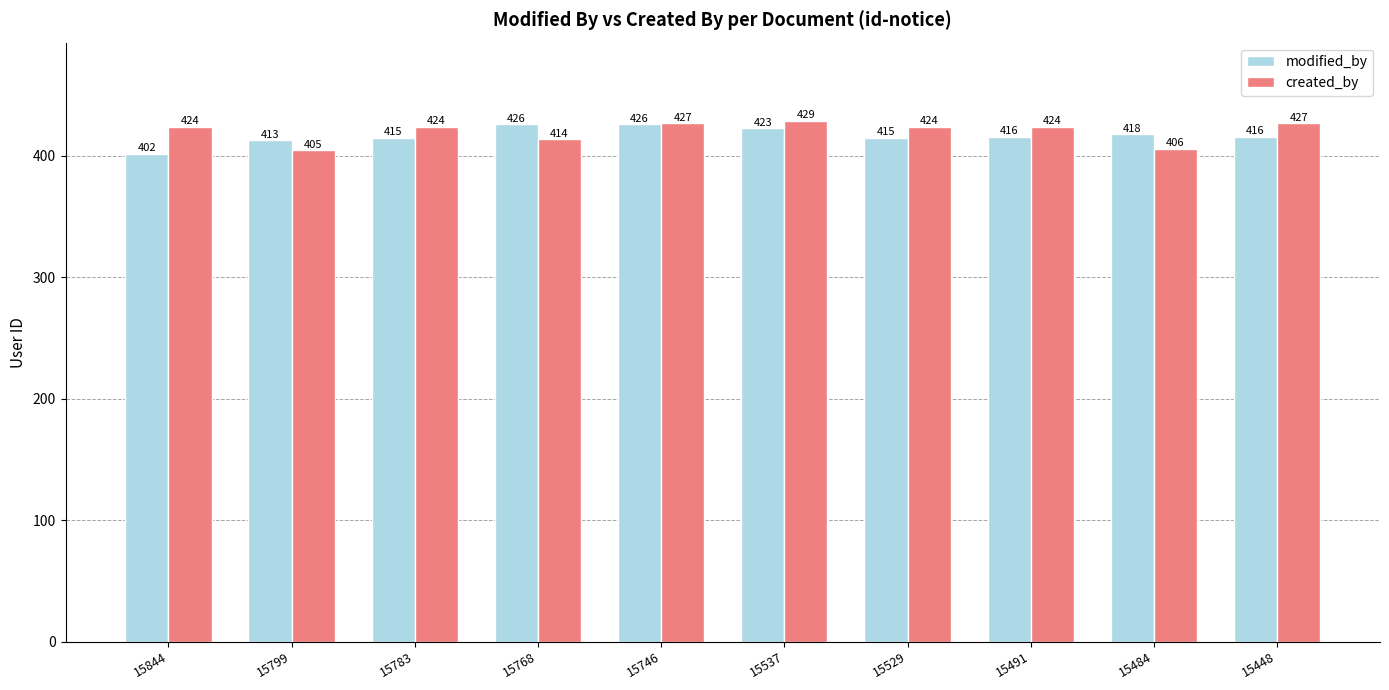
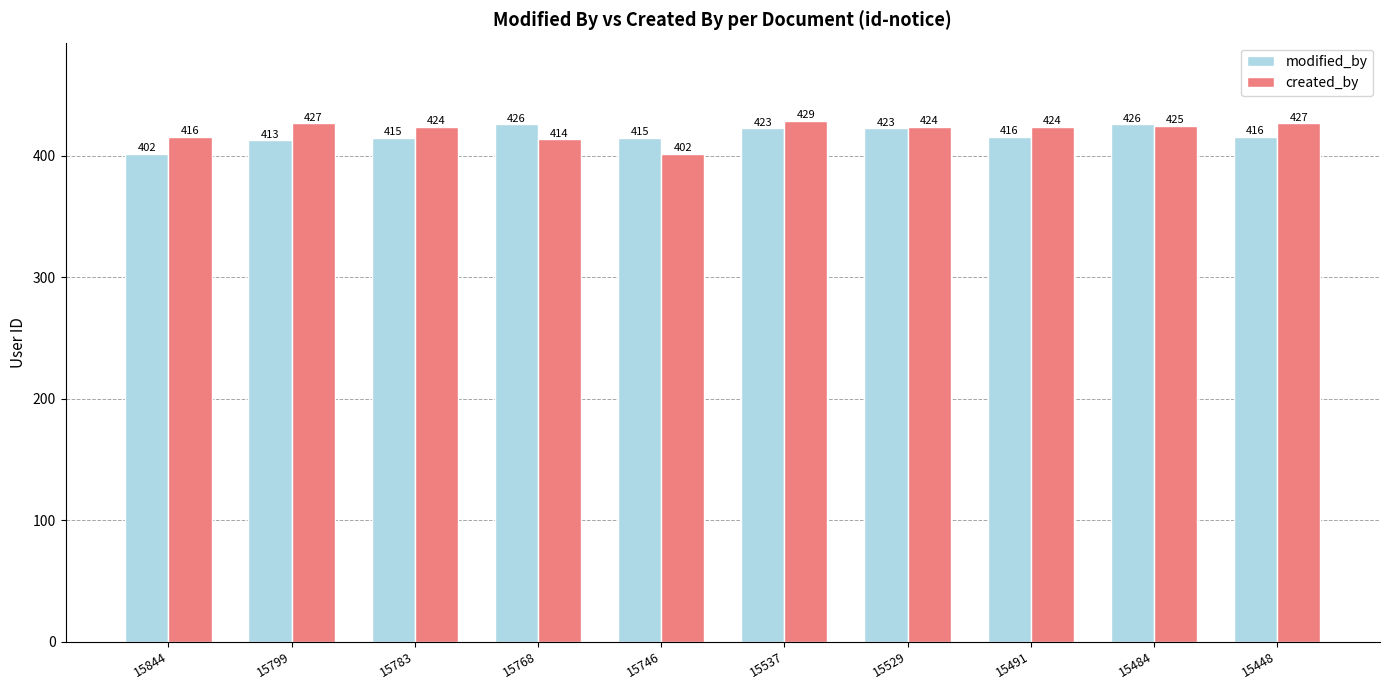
created_by, 15844: 424 -> 416
created_by, 15799: 405 -> 427
modified_by, 15746: 426 -> 415
created_by, 15746: 427 -> 402
modified_by, 15529: 415 -> 423
modified_by, 15484: 418 -> 426
created_by, 15484: 406 -> 425
